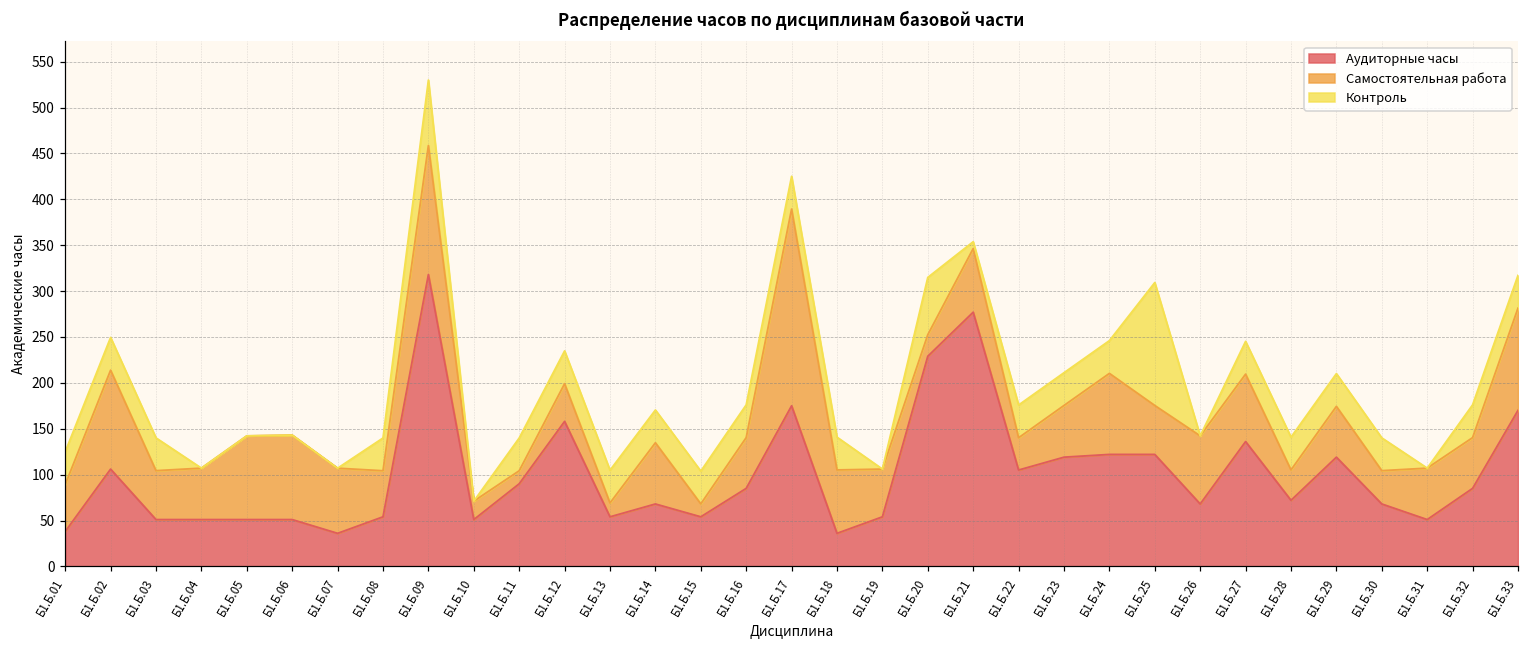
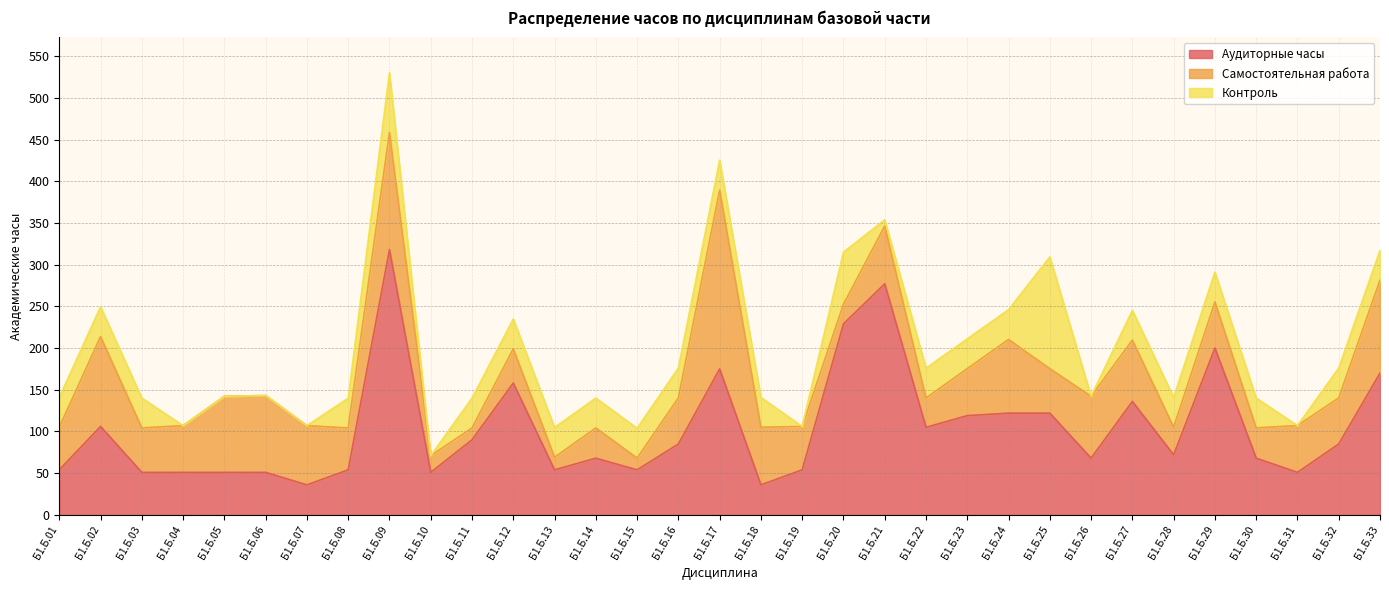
Аудиторные часы, Б1.Б.01: 40 -> 50
Самостоятельная работа, Б1.Б.14: 70 -> 40
Аудиторные часы, Б1.Б.29: 120 -> 200
